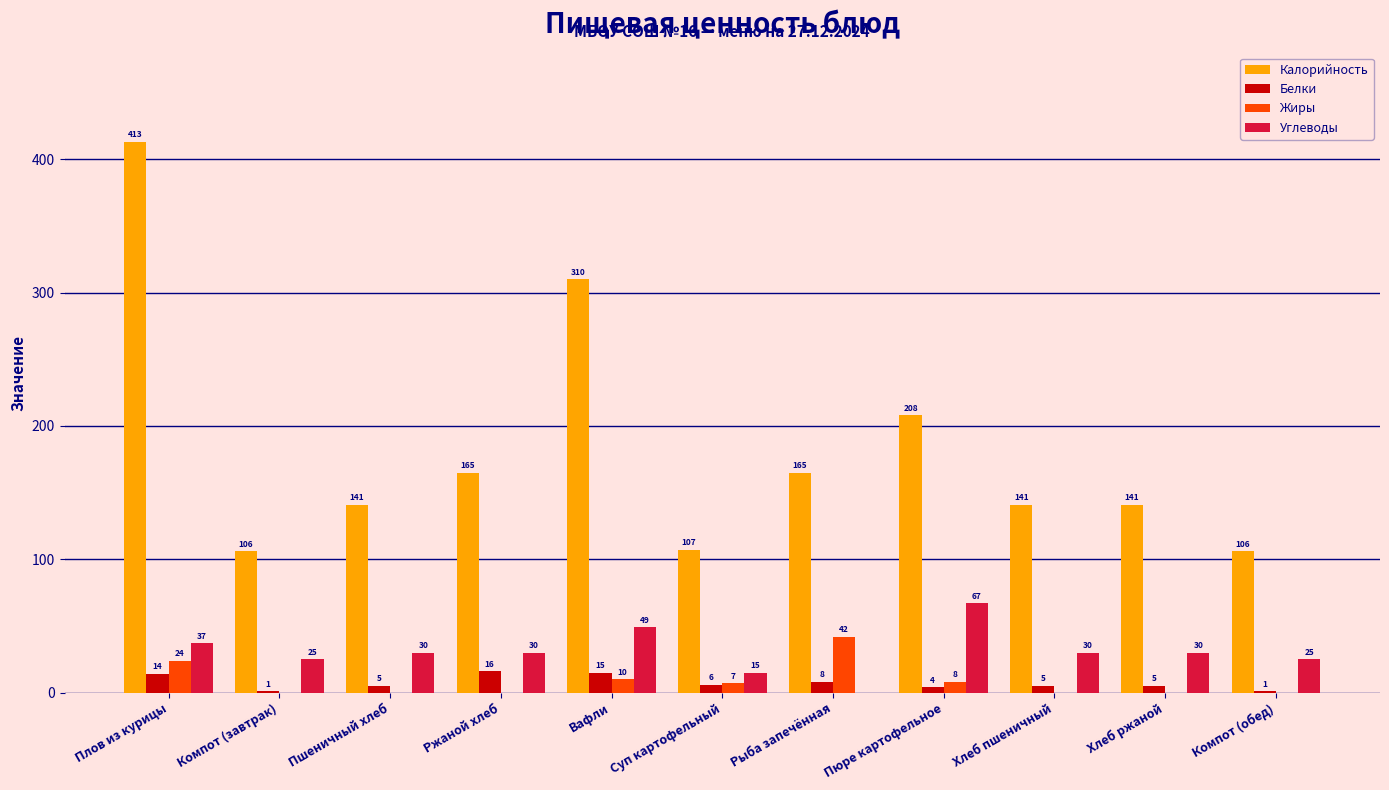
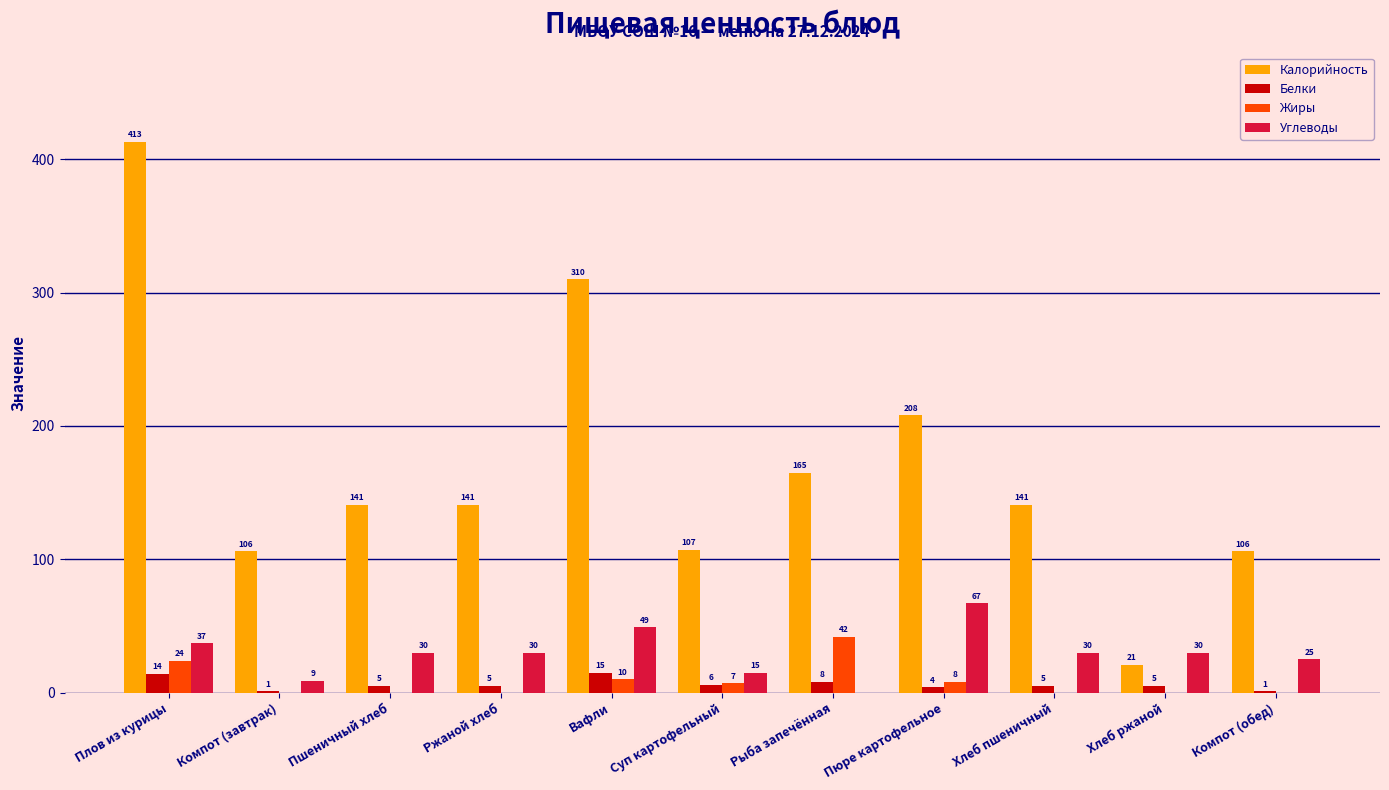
Углеводы, Компот (завтрак): 25 -> 9
Калорийность, Ржаной хлеб: 165 -> 141
Белки, Ржаной хлеб: 16 -> 5
Калорийность, Хлеб ржаной: 141 -> 21
